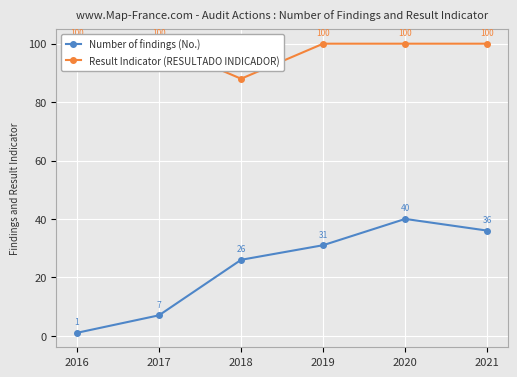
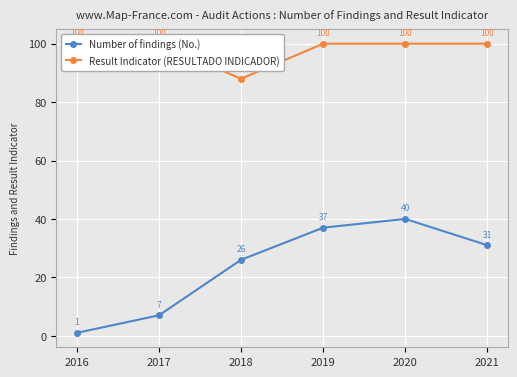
Number of findings (No.), 2019: 31 -> 37
Number of findings (No.), 2021: 36 -> 31
